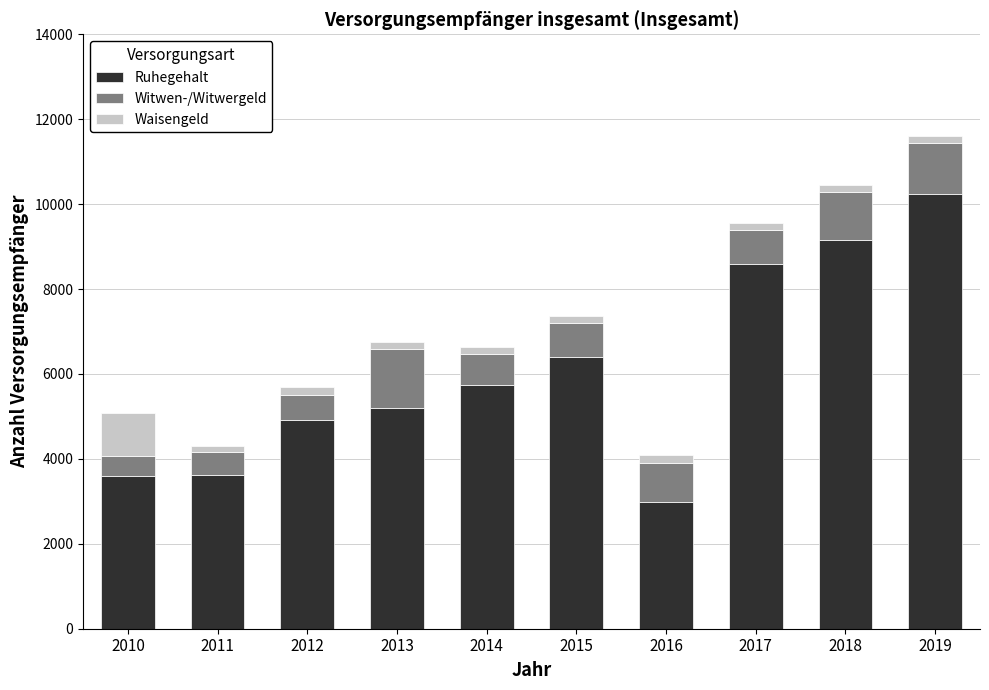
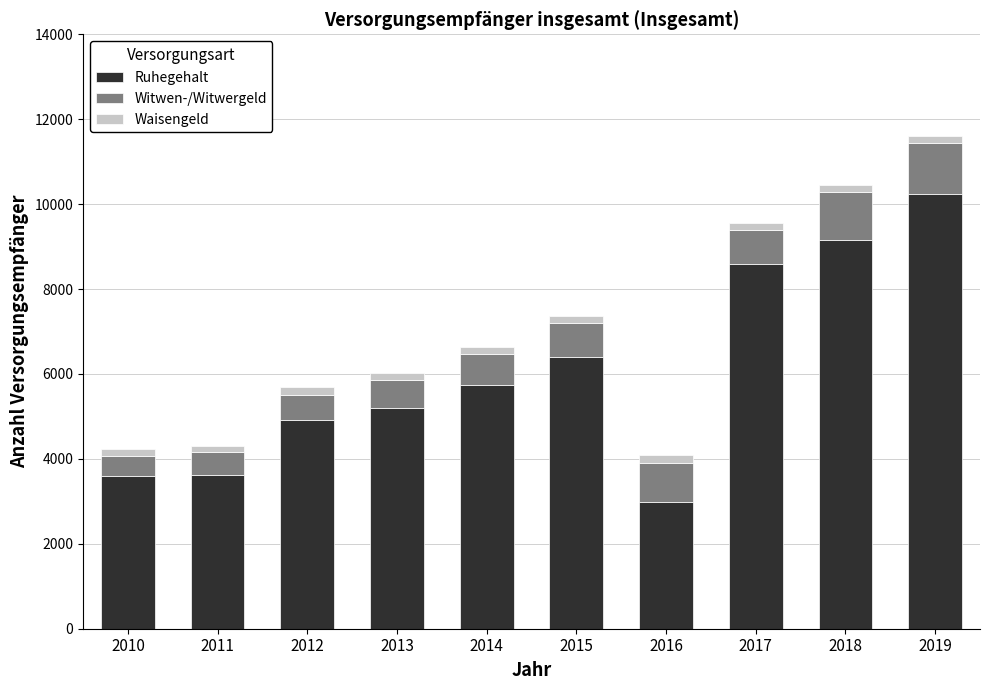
Waisengeld, 2010: 1000 -> 200
Witwen-/Witwergeld, 2013: 1400 -> 700
